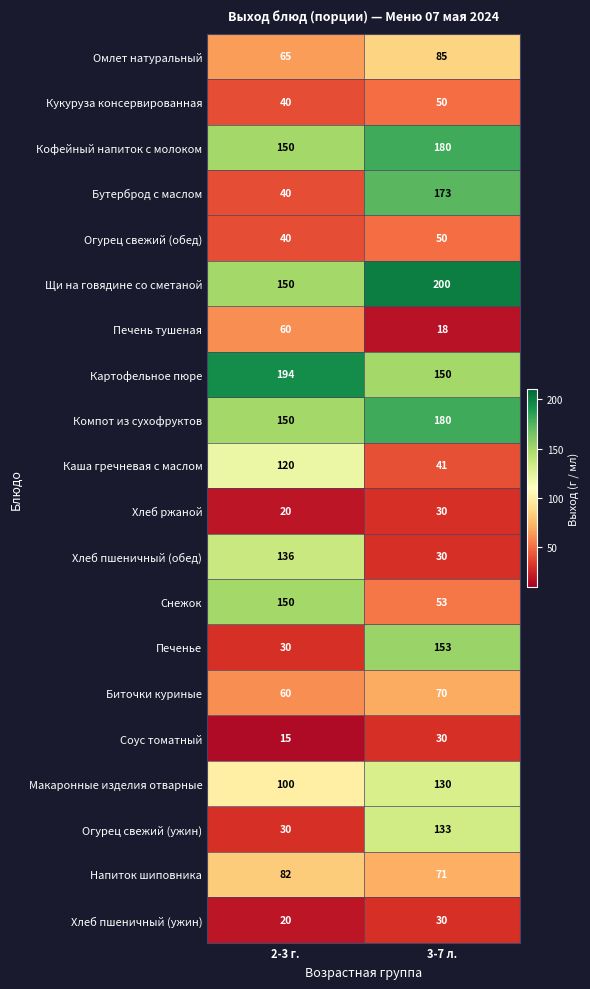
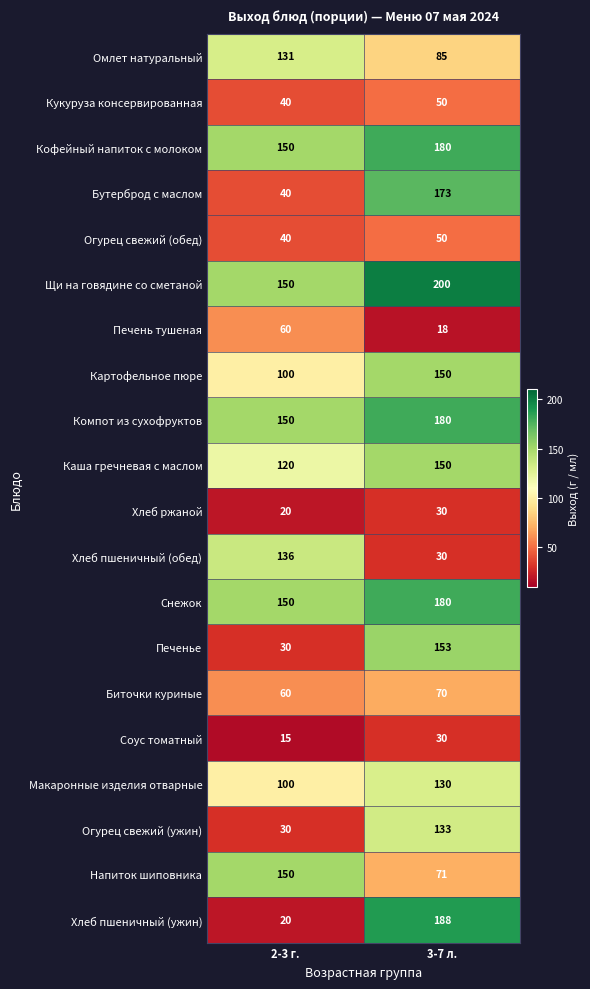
Омлет натуральный, 2-3 г.: 65 -> 131
Картофельное пюре, 2-3 г.: 194 -> 100
Каша гречневая с маслом, 3-7 л.: 41 -> 150
Снежок, 3-7 л.: 53 -> 180
Напиток шиповника, 2-3 г.: 82 -> 150
Хлеб пшеничный (ужин), 3-7 л.: 30 -> 188
